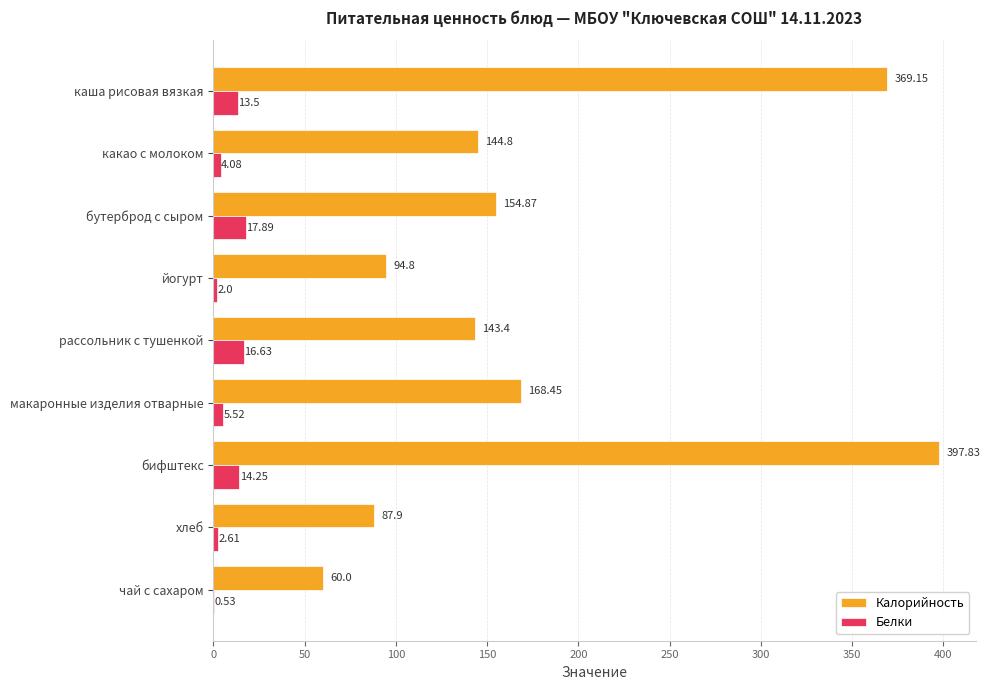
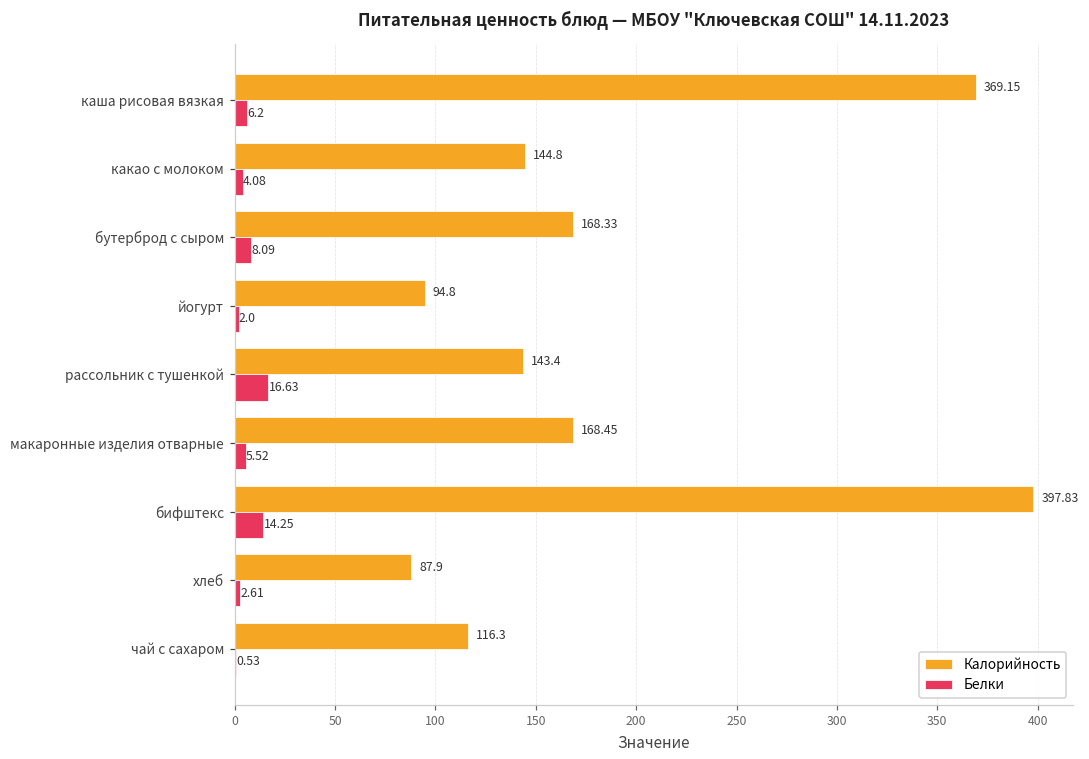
Белки, каша рисовая вязкая: 13.5 -> 6.2
Калорийность, бутерброд с сыром: 154.87 -> 168.33
Белки, бутерброд с сыром: 17.89 -> 8.09
Калорийность, чай с сахаром: 60.0 -> 116.3
